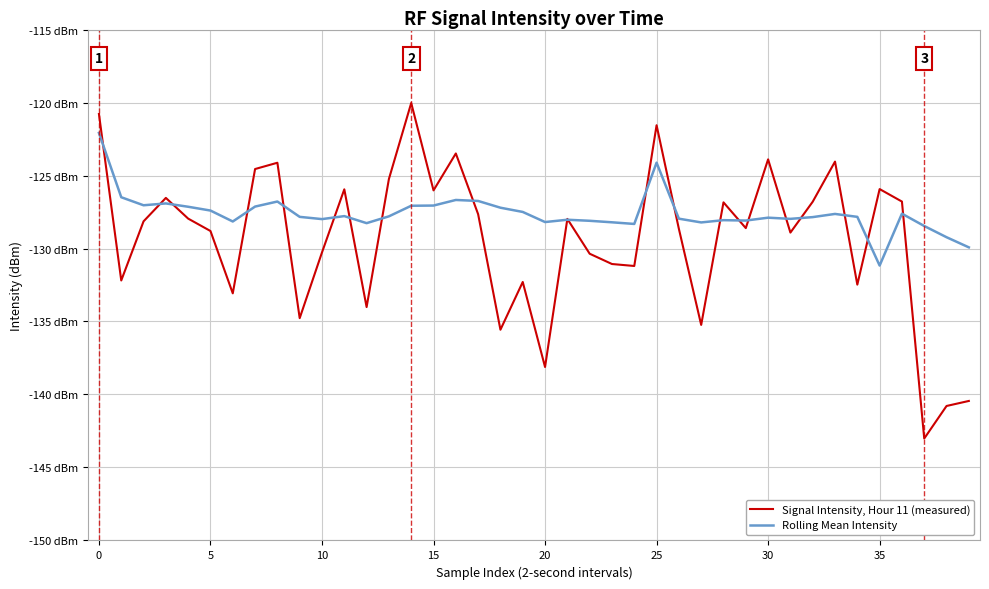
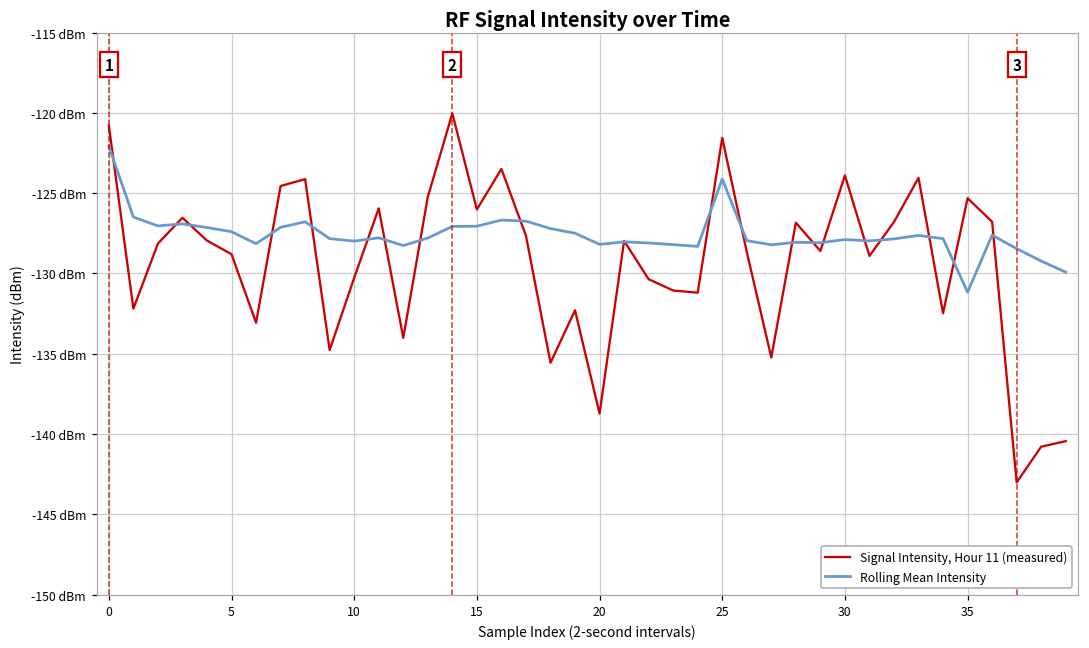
Signal Intensity, Hour 11 (measured), 20: -138.1 dBm -> -138.7 dBm
Signal Intensity, Hour 11 (measured), 35: -125.9 dBm -> -125.3 dBm
